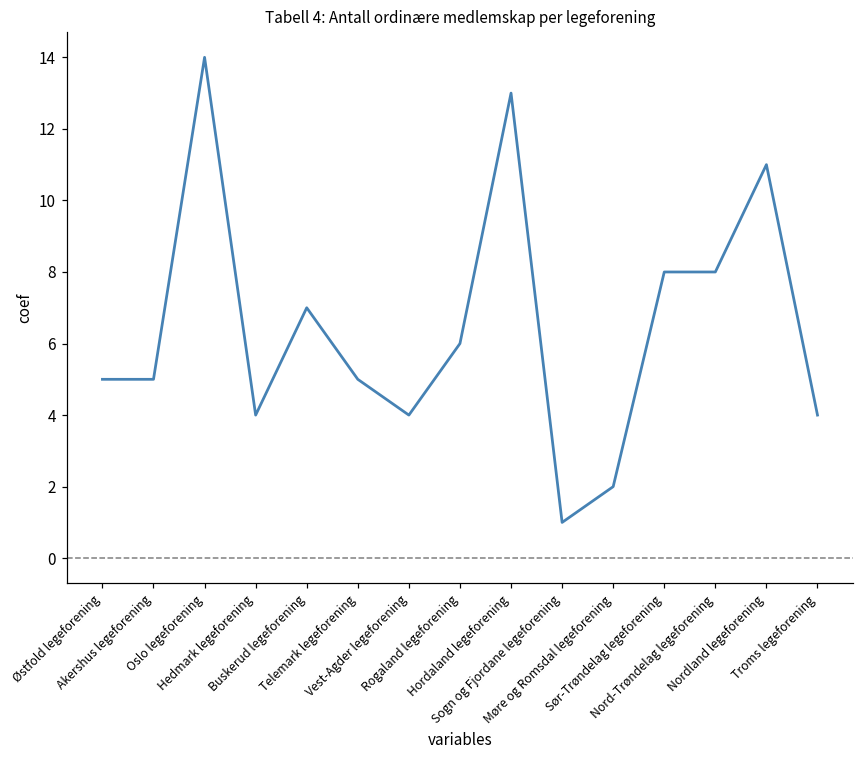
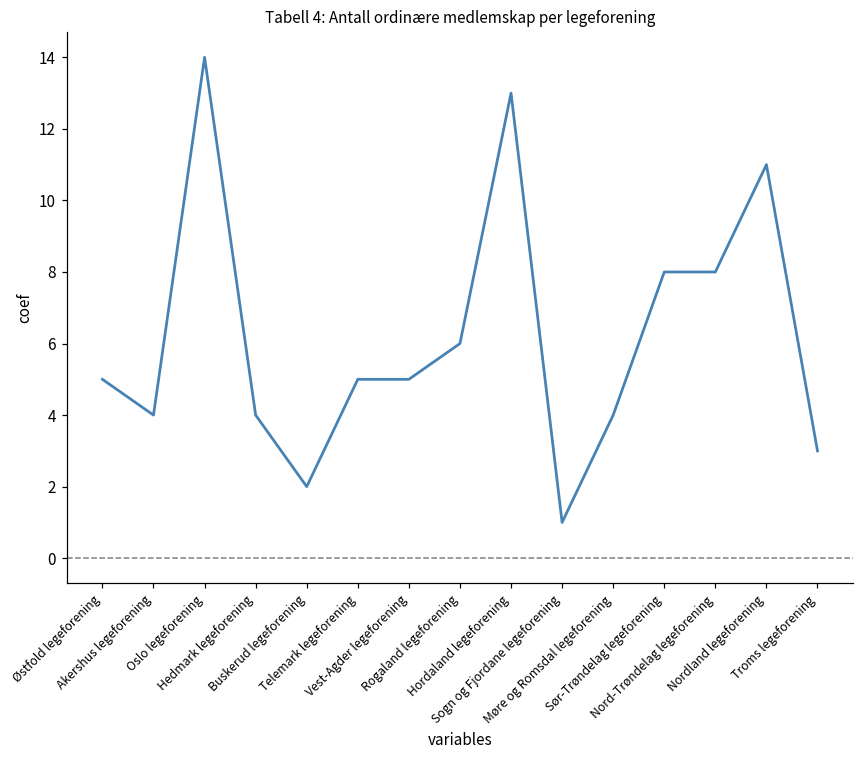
Akershus legeforening: 5 -> 4
Buskerud legeforening: 7 -> 2
Vest-Agder legeforening: 4 -> 5
Møre og Romsdal legeforening: 2 -> 4
Troms legeforening: 4 -> 3
